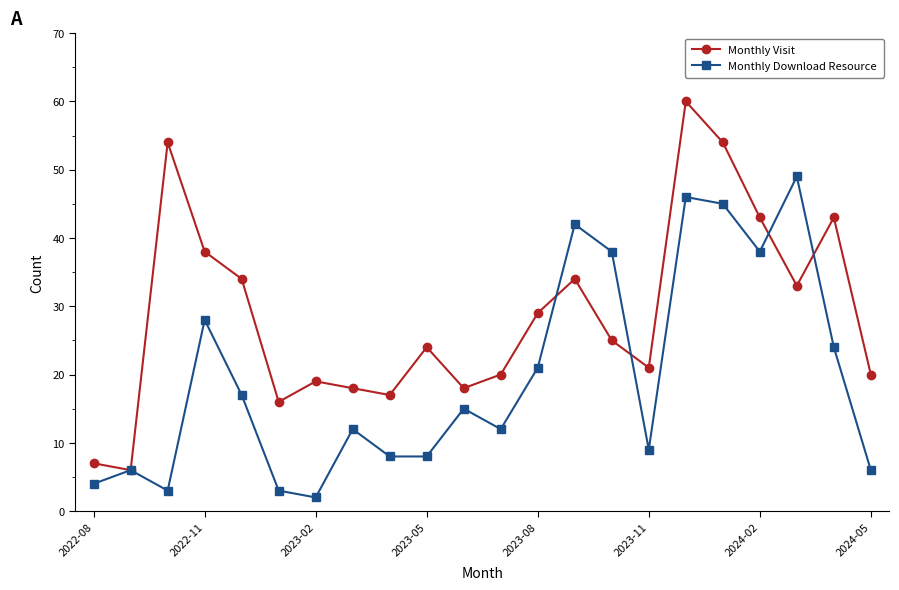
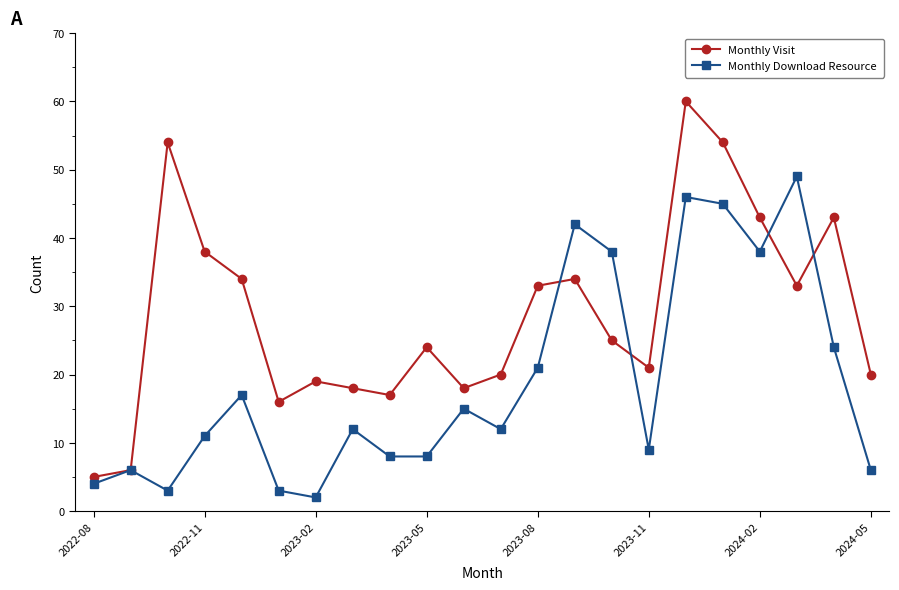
Monthly Visit, 2022-08: 7 -> 5
Monthly Download Resource, 2022-11: 28 -> 11
Monthly Visit, 2023-08: 29 -> 33
